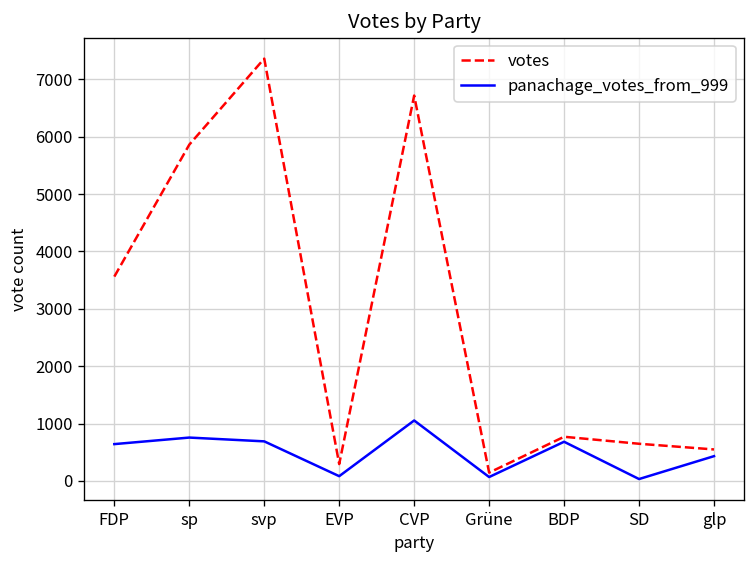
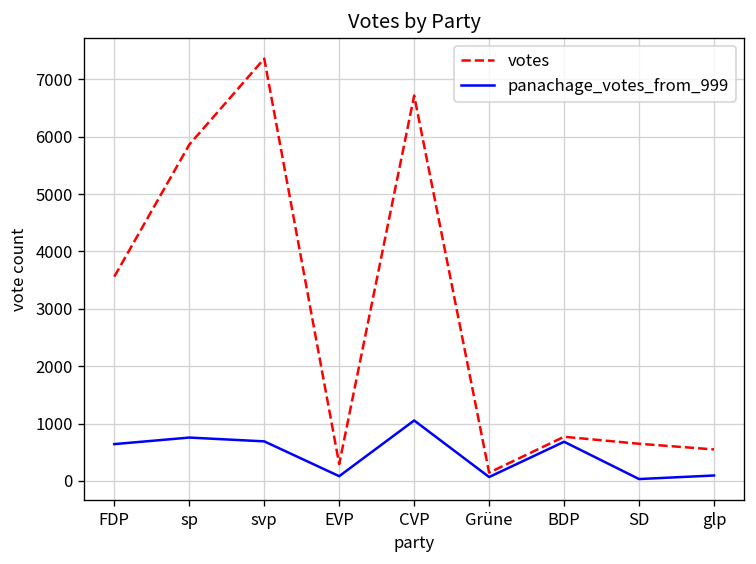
panachage_votes_from_999, glp: 400 -> 100
